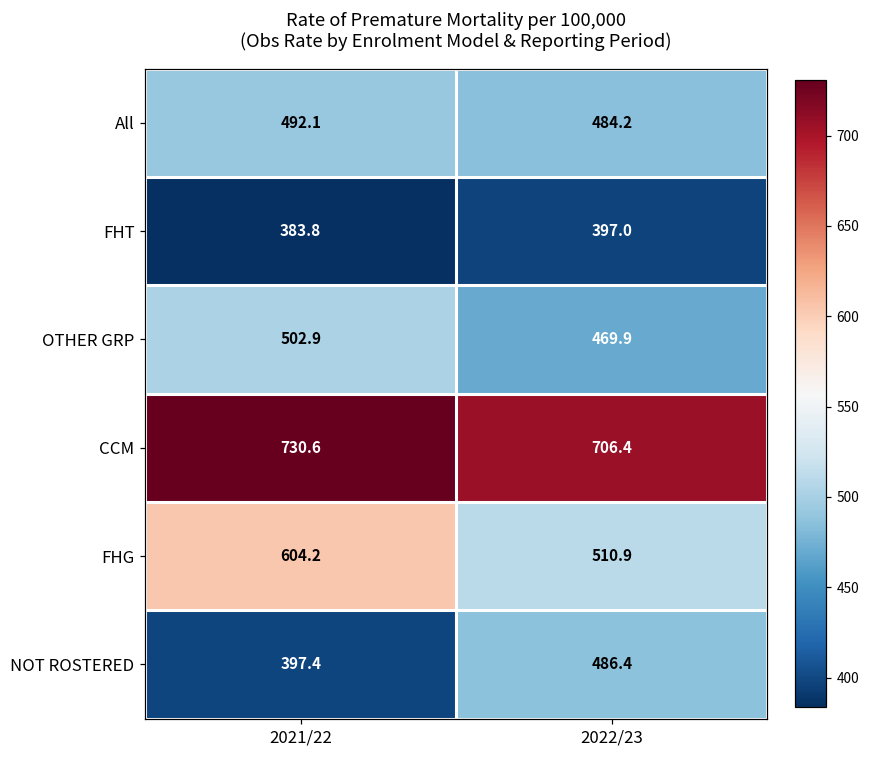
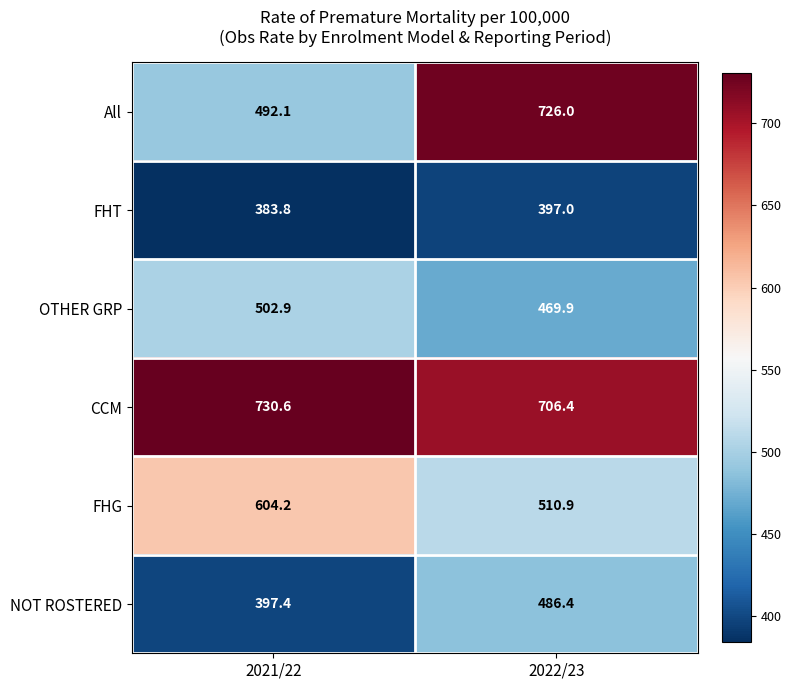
All, 2022/23: 484.2 -> 726.0
